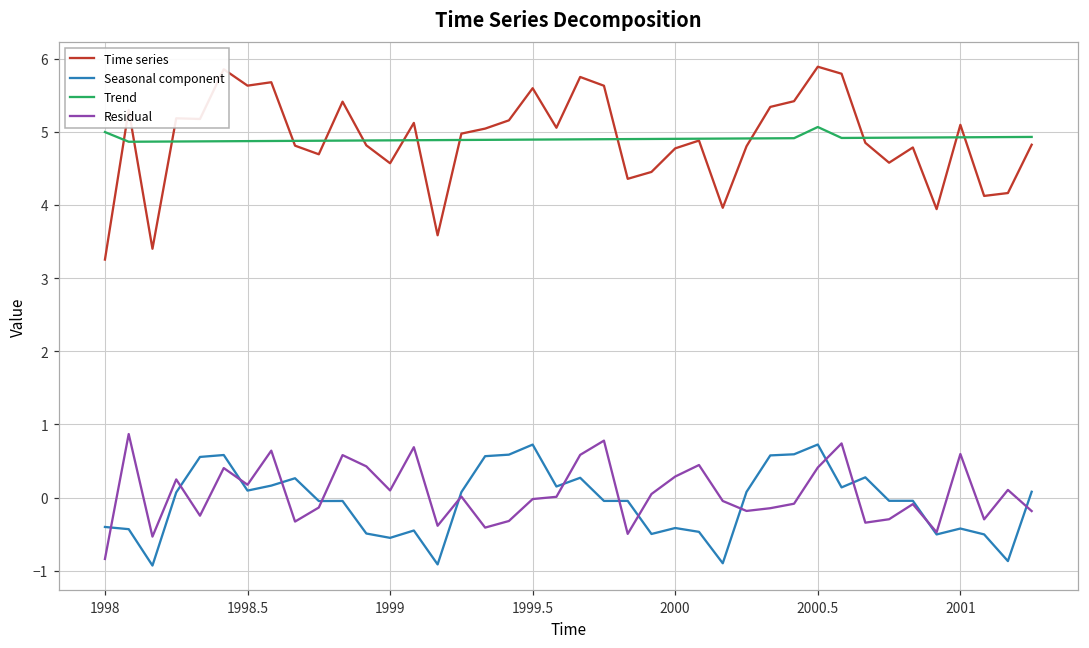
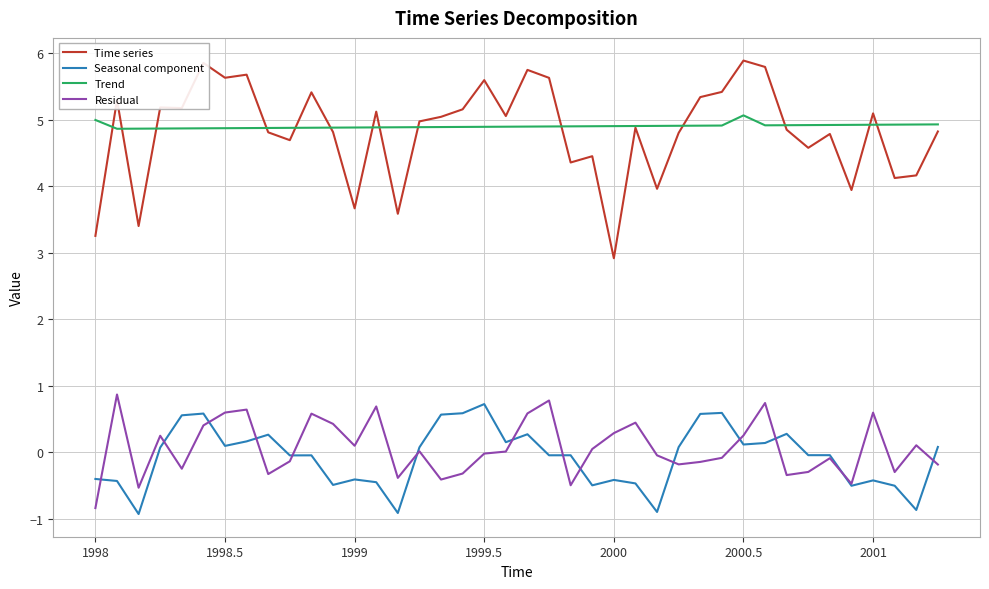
Residual, 1998.5: 0.2 -> 0.6
Time series, 1999: 4.6 -> 3.7
Seasonal component, 1999: -0.6 -> -0.4
Time series, 2000: 4.8 -> 2.9
Seasonal component, 2000.5: 0.7 -> 0.1
Residual, 2000.5: 0.4 -> 0.3
